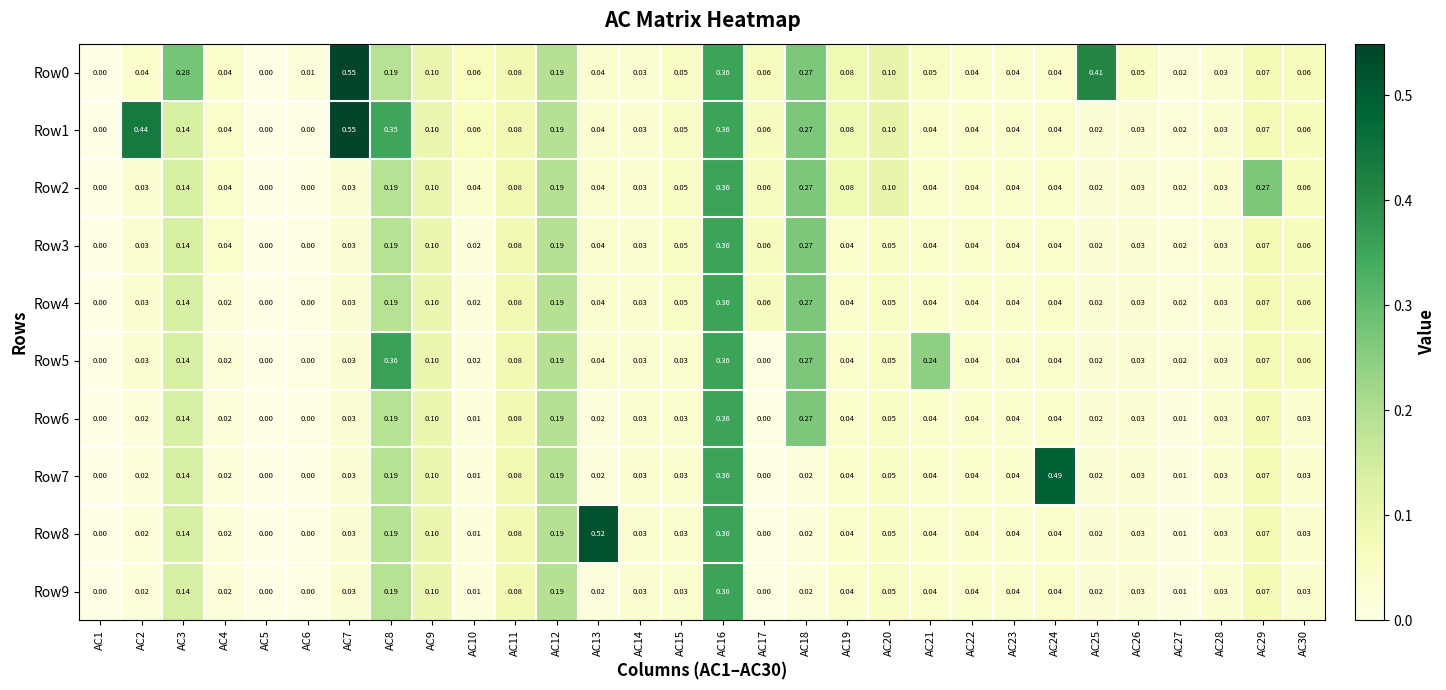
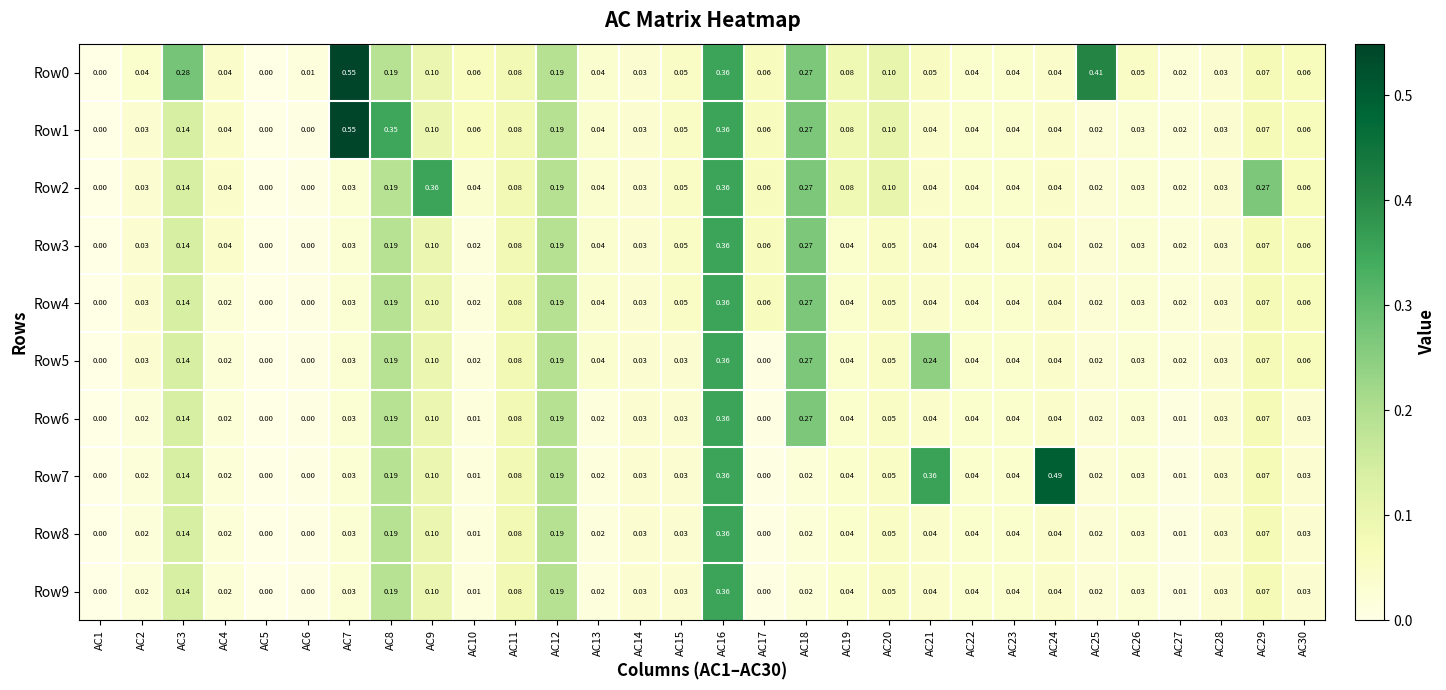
Row1, AC2: 0.44 -> 0.03
Row2, AC9: 0.10 -> 0.36
Row5, AC8: 0.36 -> 0.19
Row7, AC21: 0.04 -> 0.36
Row8, AC13: 0.52 -> 0.02
